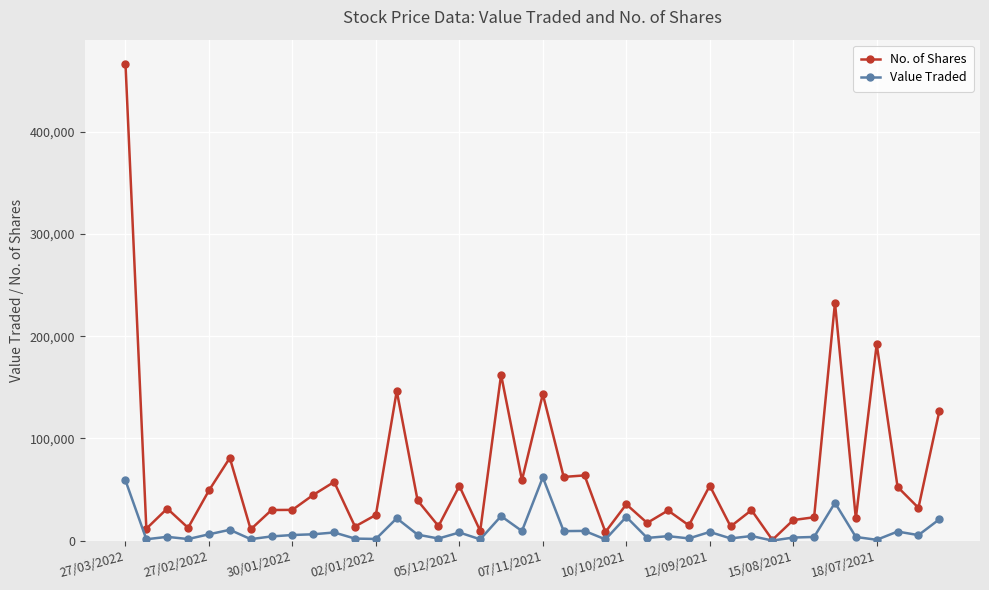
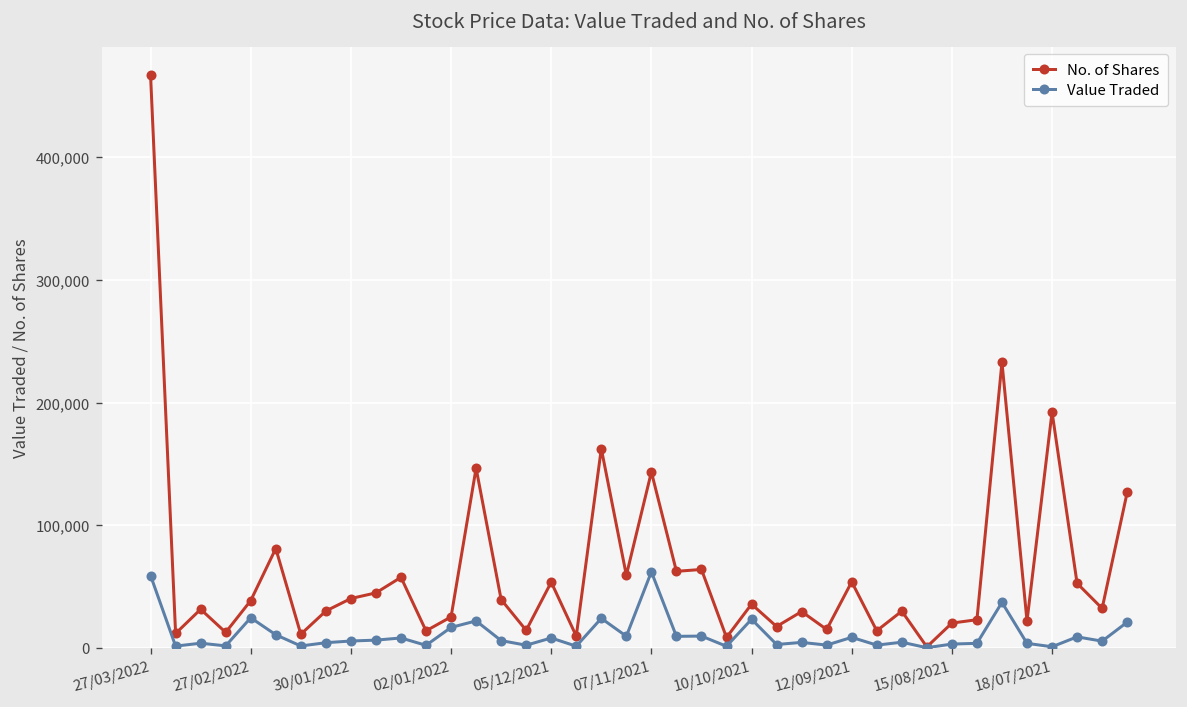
No. of Shares, 27/02/2022: 49,000 -> 39,000
Value Traded, 27/02/2022: 6,000 -> 25,000
No. of Shares, 30/01/2022: 30,000 -> 40,000
Value Traded, 02/01/2022: 2,000 -> 17,000
